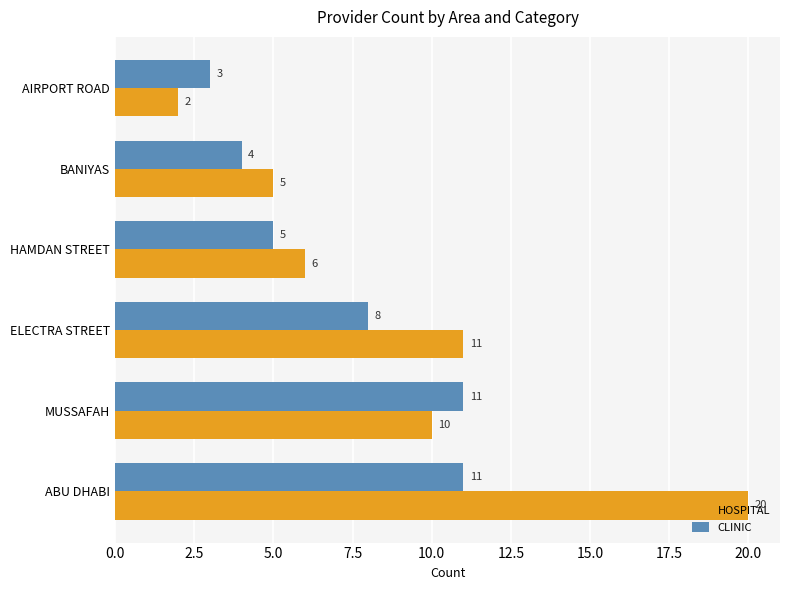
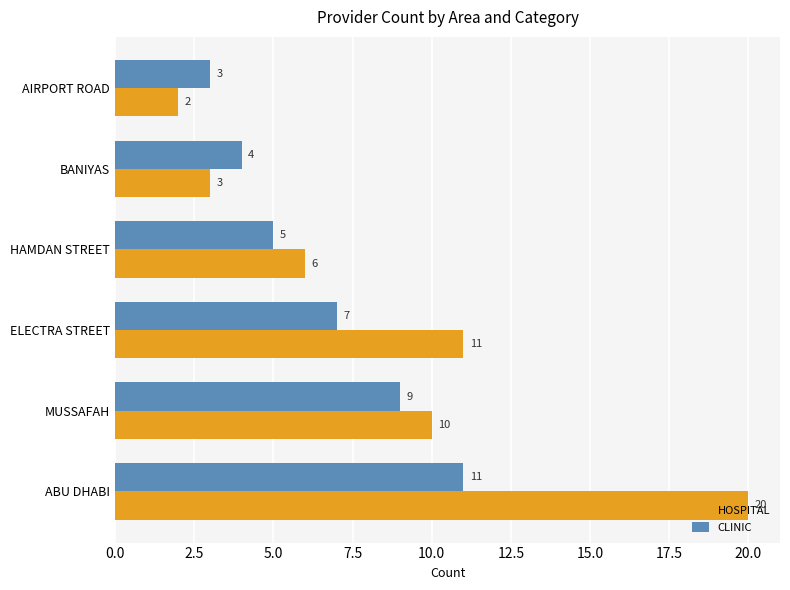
HOSPITAL, BANIYAS: 5 -> 3
CLINIC, ELECTRA STREET: 8 -> 7
CLINIC, MUSSAFAH: 11 -> 9
